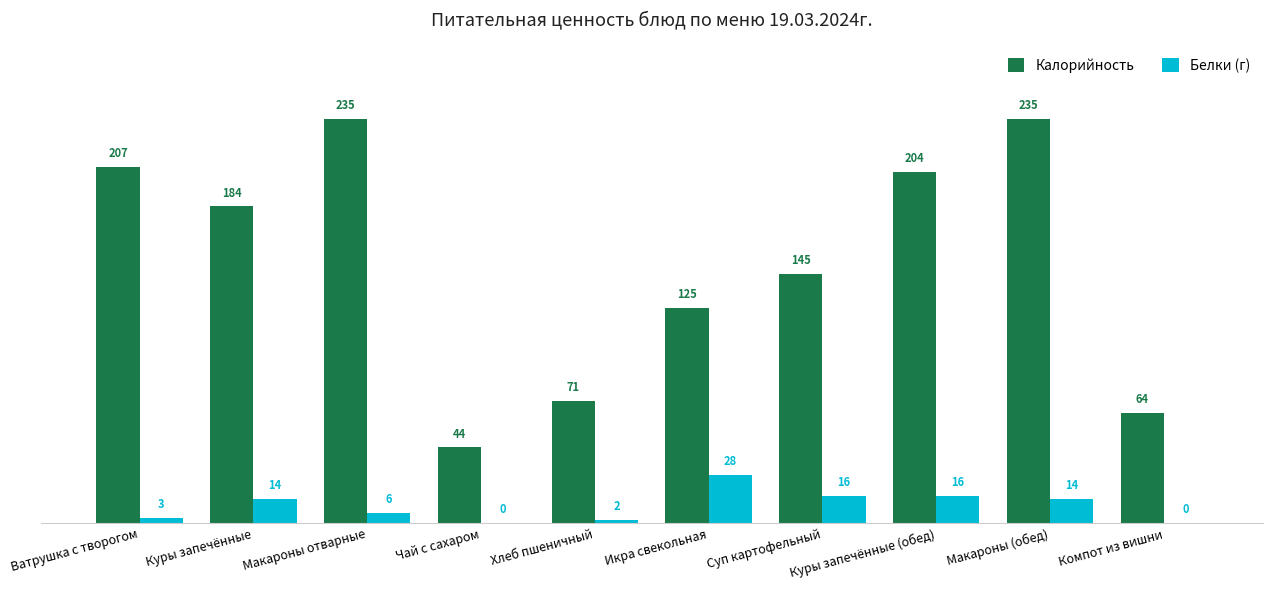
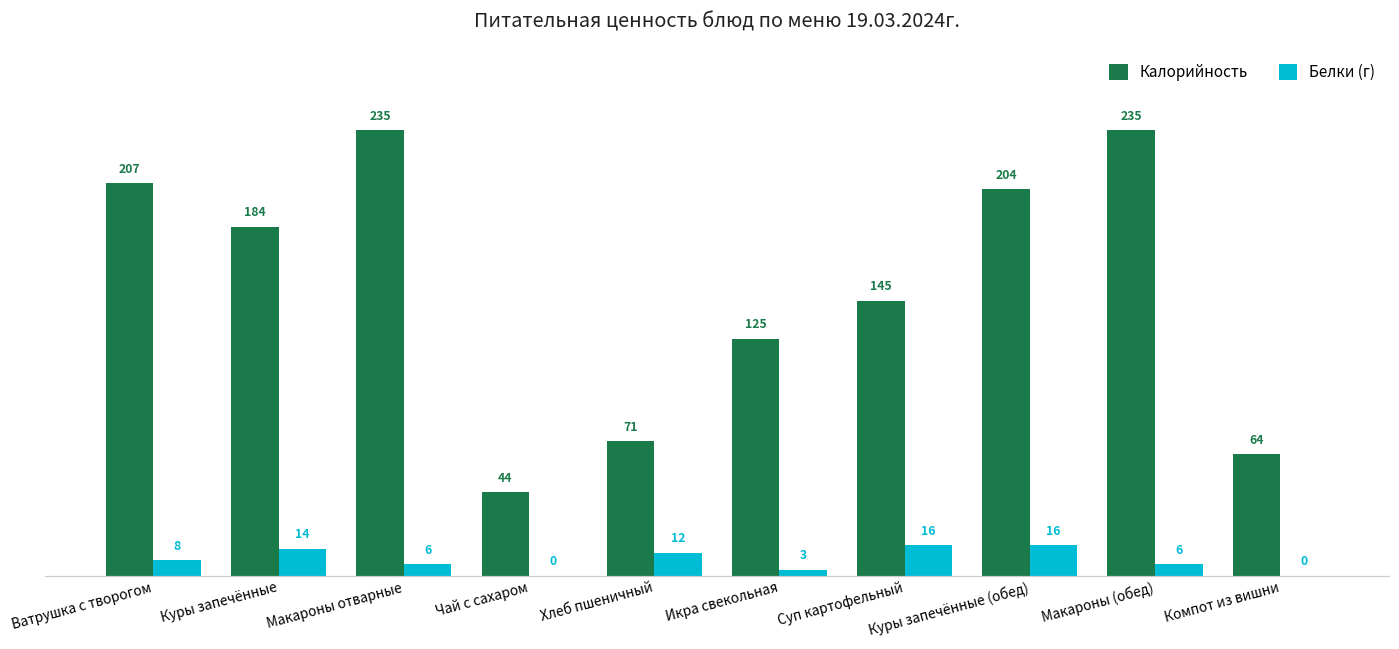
Белки (г), Ватрушка с творогом: 3 -> 8
Белки (г), Хлеб пшеничный: 2 -> 12
Белки (г), Икра свекольная: 28 -> 3
Белки (г), Макароны (обед): 14 -> 6
